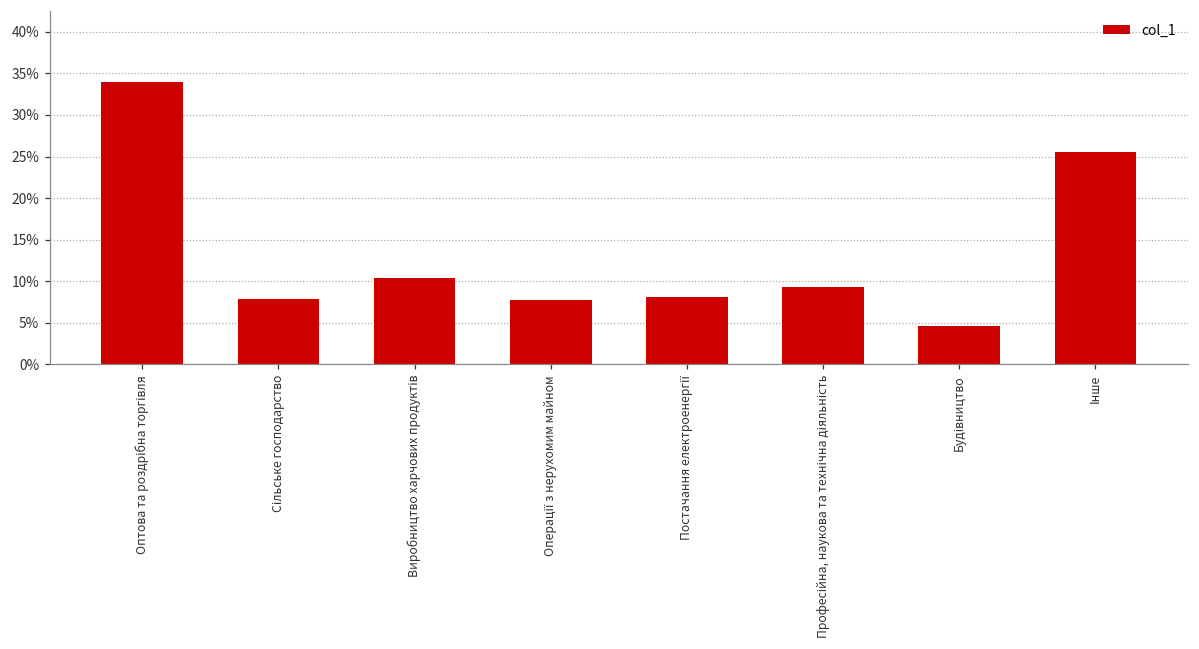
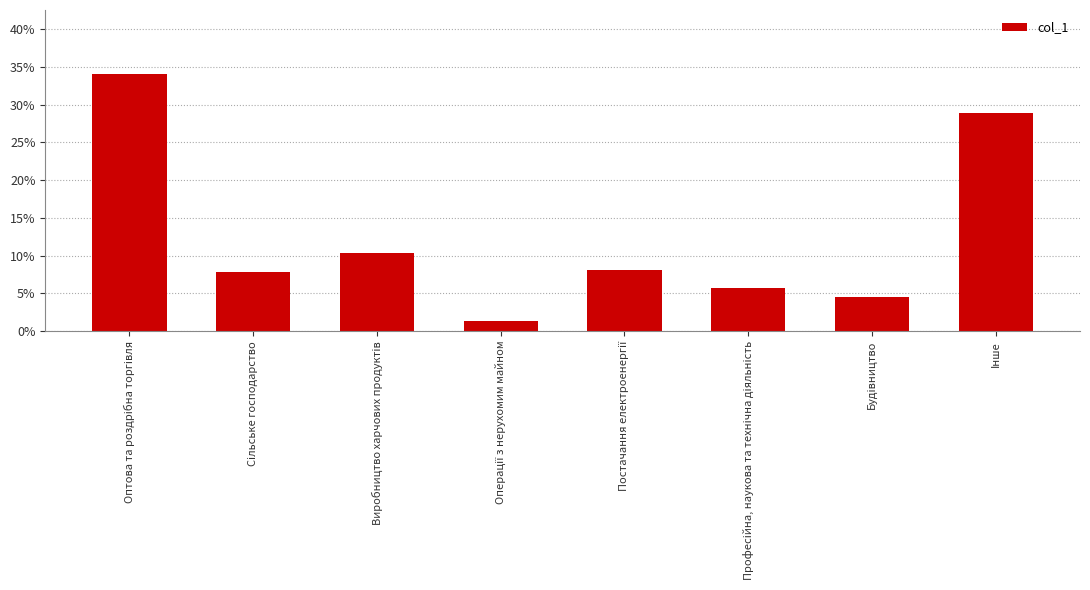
Операції з нерухомим майном: 8% -> 1%
Професійна, наукова та технічна діяльність: 9% -> 6%
Інше: 26% -> 29%
